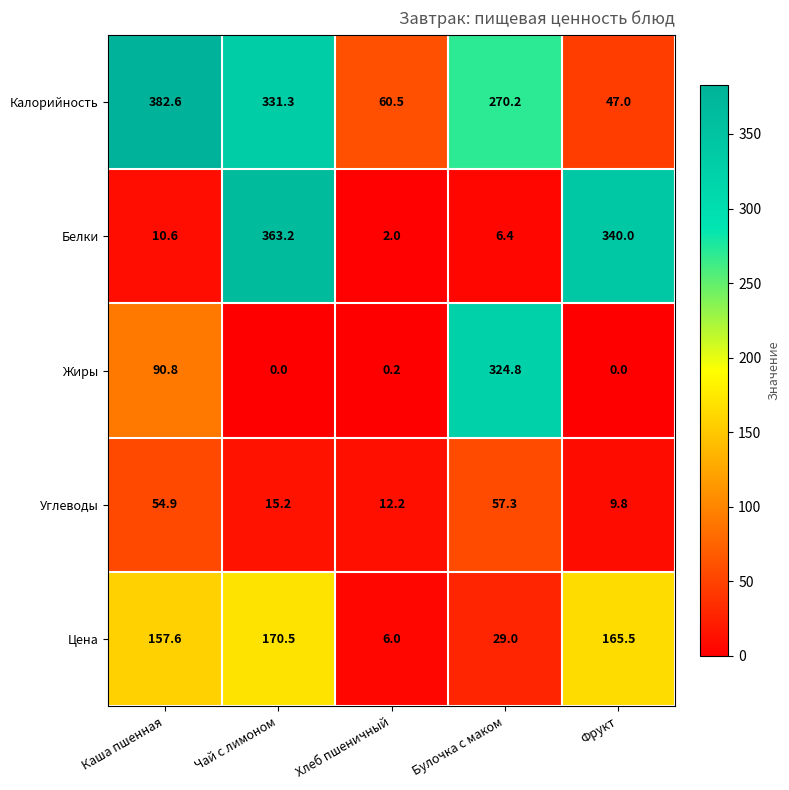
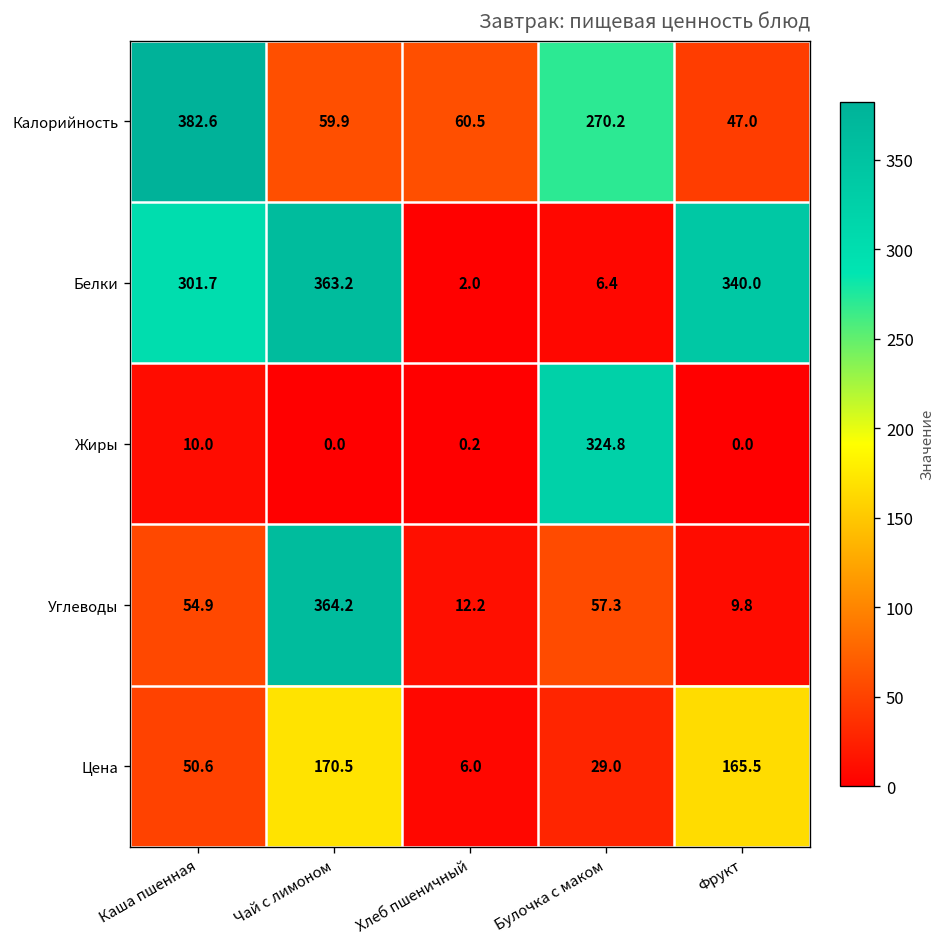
Калорийность, Чай с лимоном: 331.3 -> 59.9
Белки, Каша пшенная: 10.6 -> 301.7
Жиры, Каша пшенная: 90.8 -> 10.0
Углеводы, Чай с лимоном: 15.2 -> 364.2
Цена, Каша пшенная: 157.6 -> 50.6
